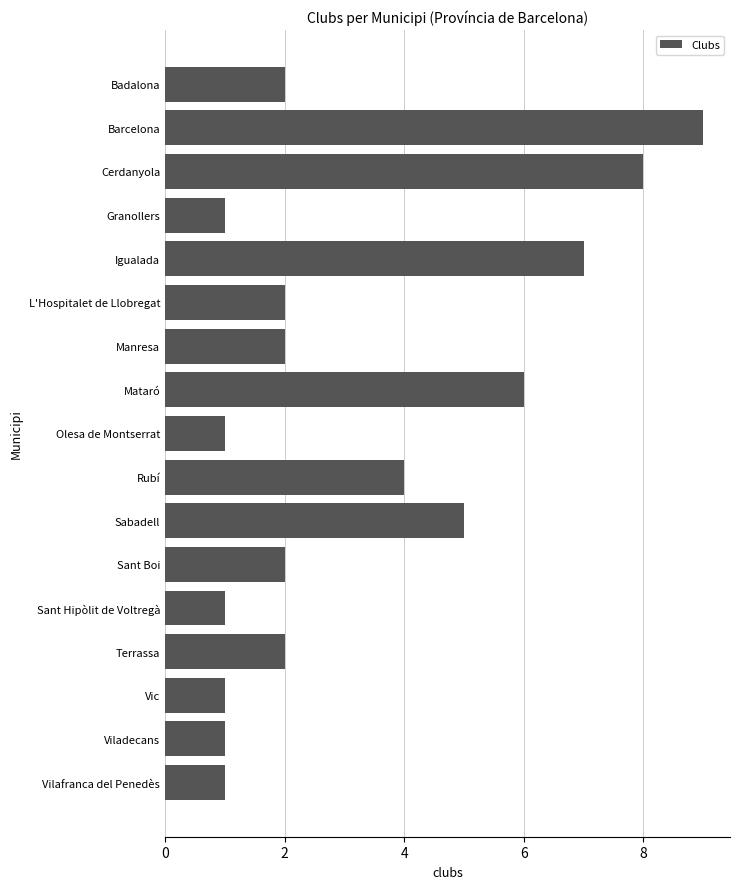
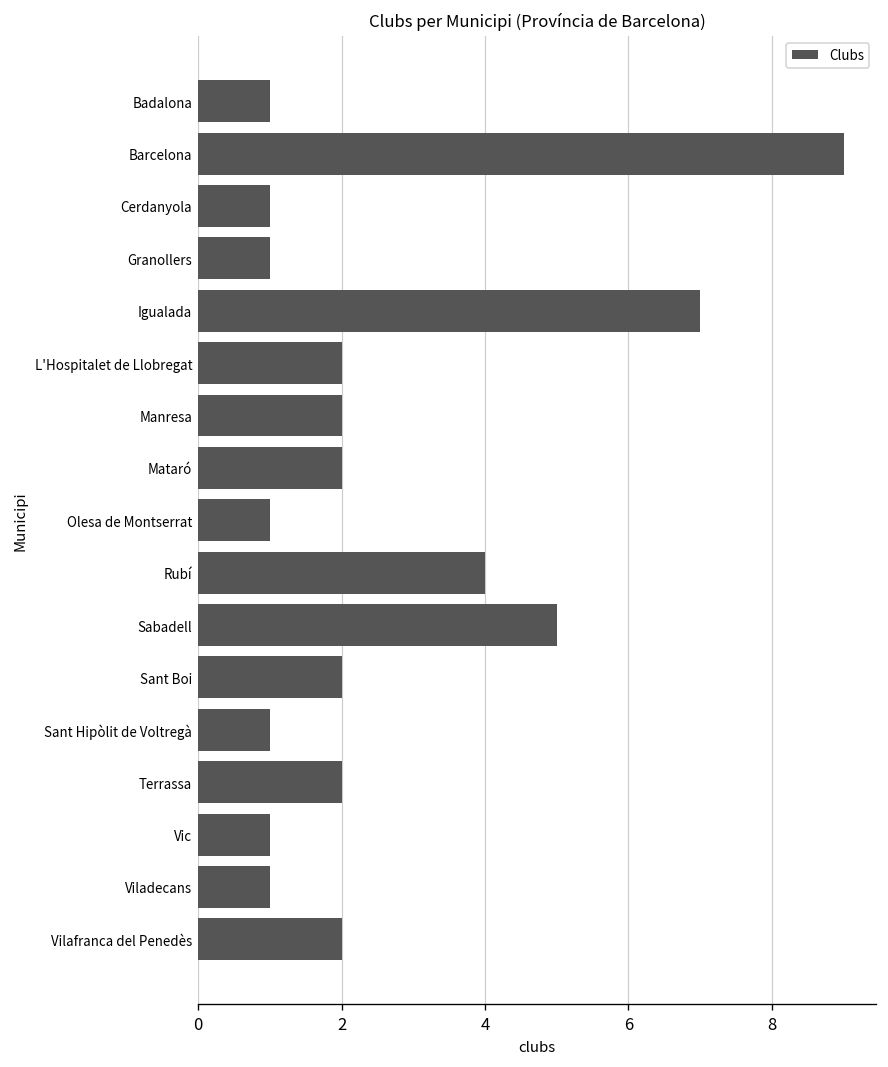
Badalona: 2 -> 1
Cerdanyola: 8 -> 1
Mataró: 6 -> 2
Vilafranca del Penedès: 1 -> 2
